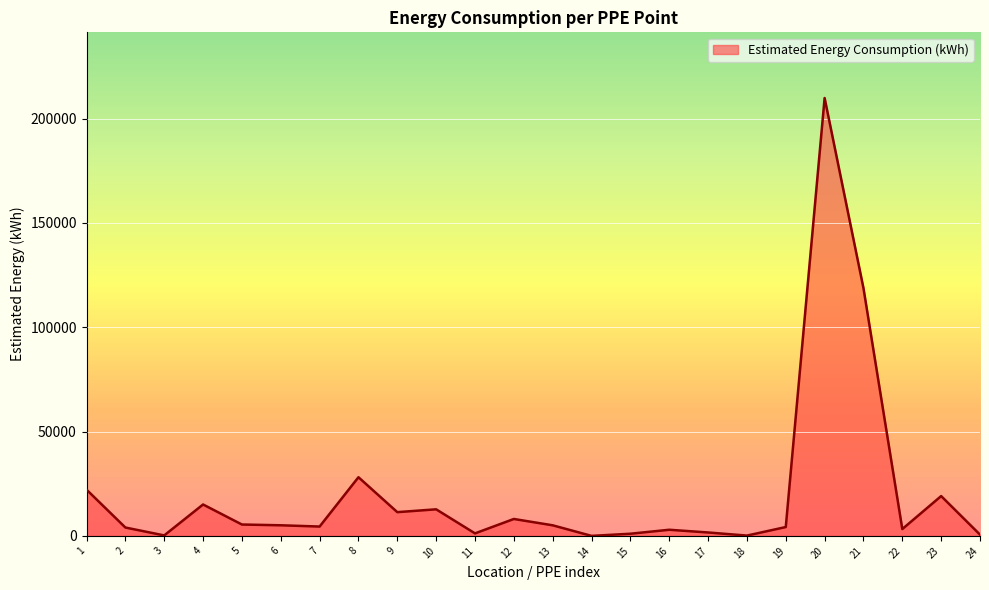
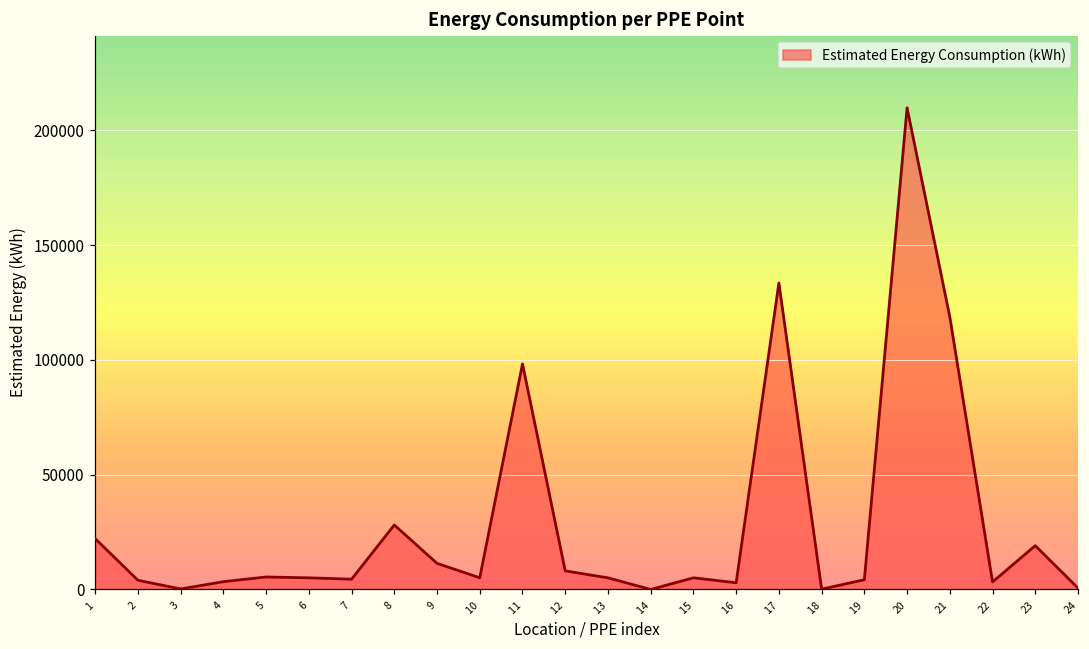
4: 15000 -> 3000
10: 13000 -> 5000
11: 1000 -> 98000
15: 1000 -> 5000
17: 2000 -> 134000
